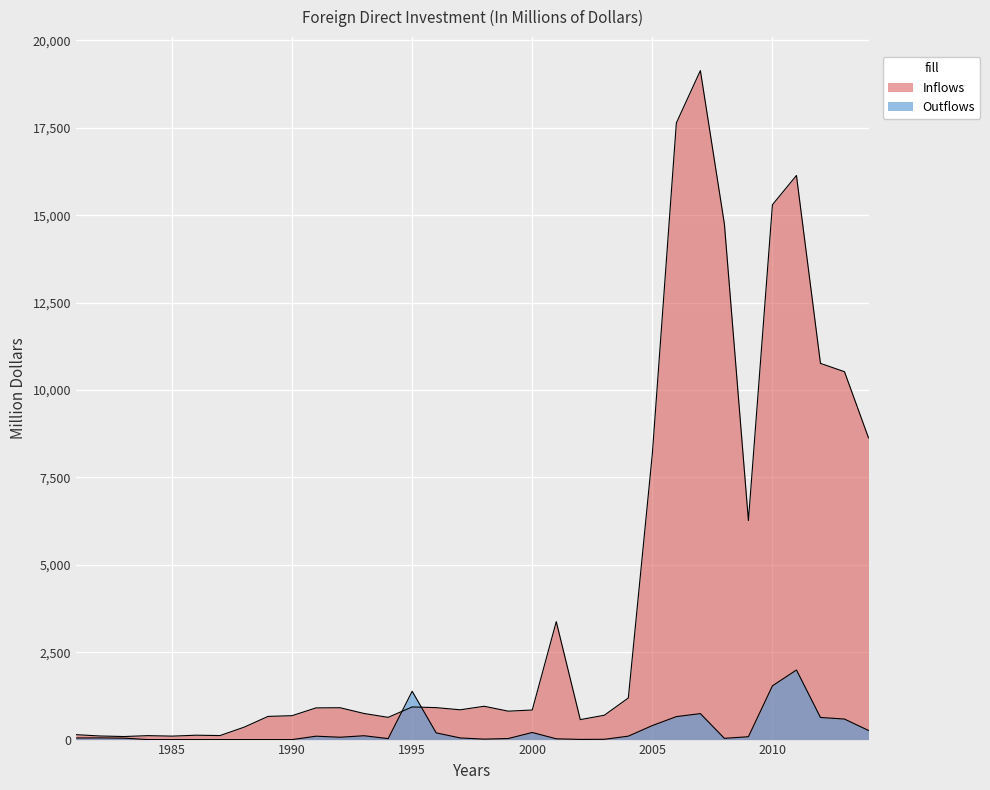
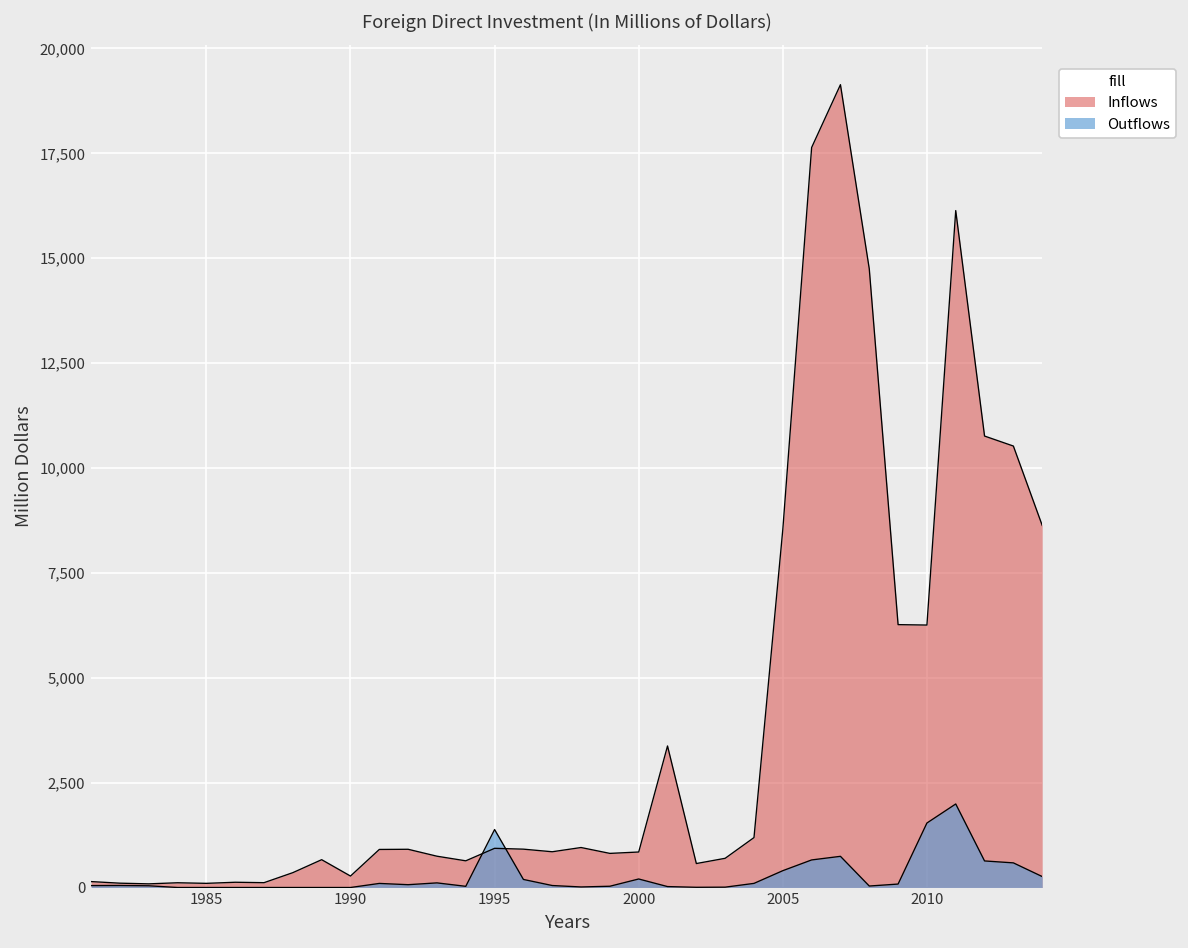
Inflows, 1990: 700 -> 300
Inflows, 2005: 8,200 -> 8,500
Inflows, 2010: 15,300 -> 6,300
